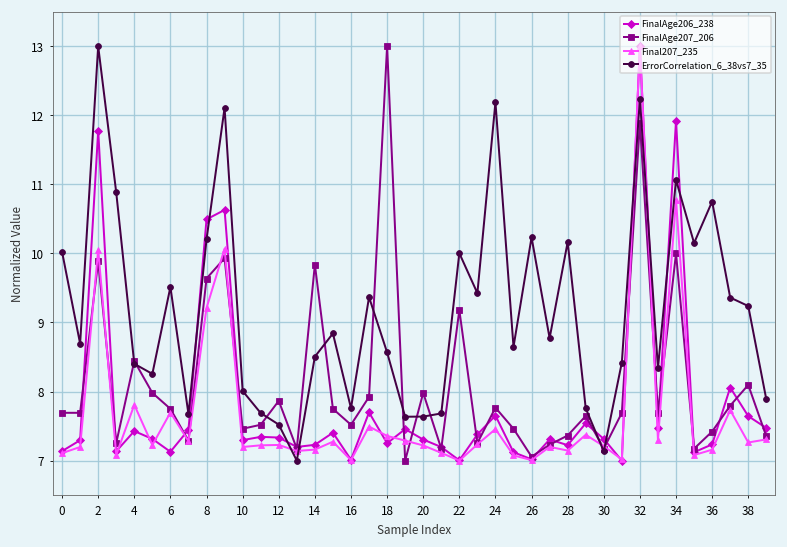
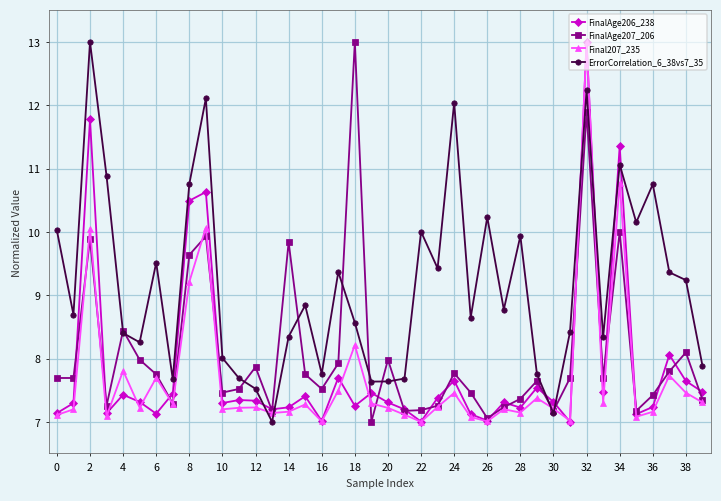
ErrorCorrelation_6_38vs7_35, 8: 10.2 -> 10.8
ErrorCorrelation_6_38vs7_35, 14: 8.5 -> 8.3
Final207_235, 18: 7.4 -> 8.2
FinalAge207_206, 22: 9.2 -> 7.2
ErrorCorrelation_6_38vs7_35, 24: 12.2 -> 12.0
ErrorCorrelation_6_38vs7_35, 28: 10.2 -> 9.9
FinalAge206_238, 34: 11.9 -> 11.4
Final207_235, 38: 7.3 -> 7.5
